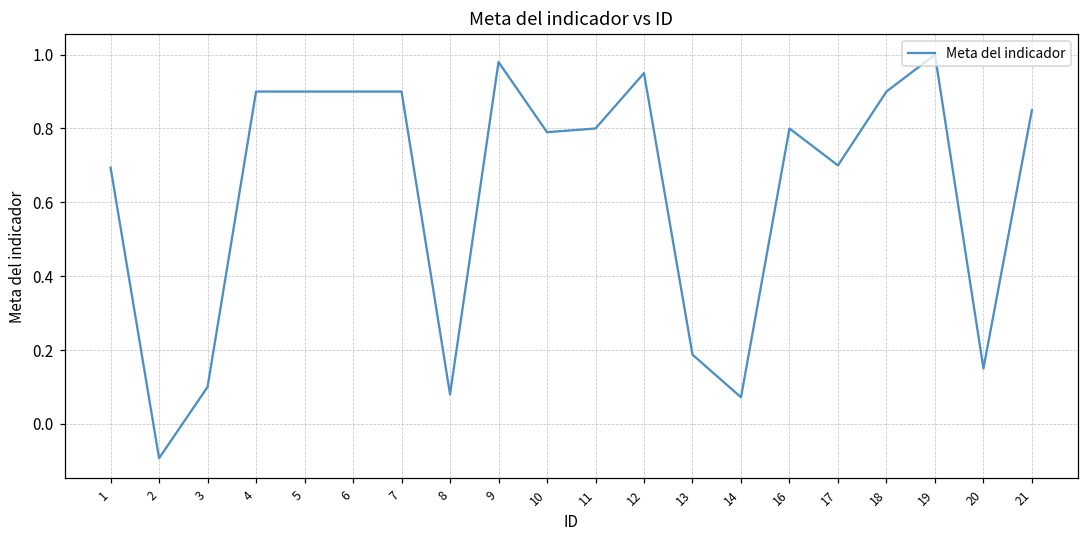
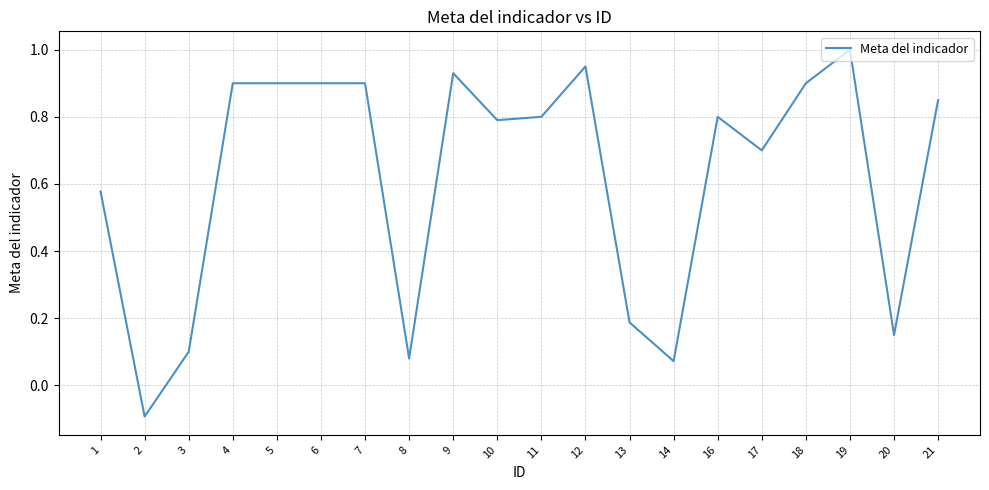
1: 0.69 -> 0.58
9: 0.98 -> 0.93
